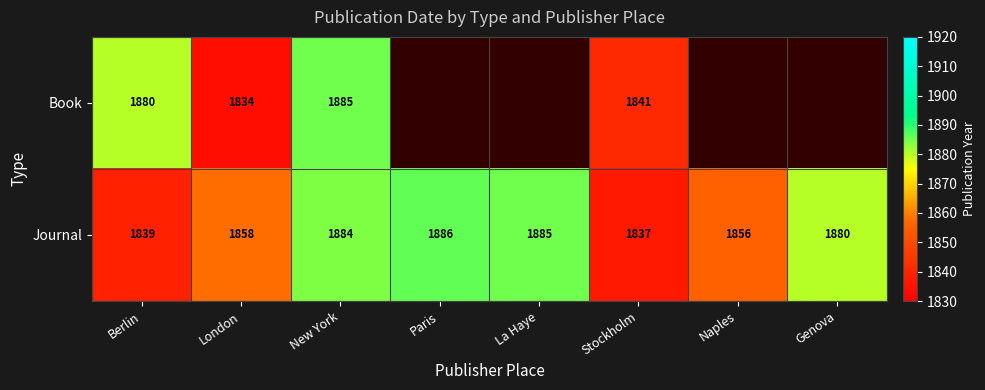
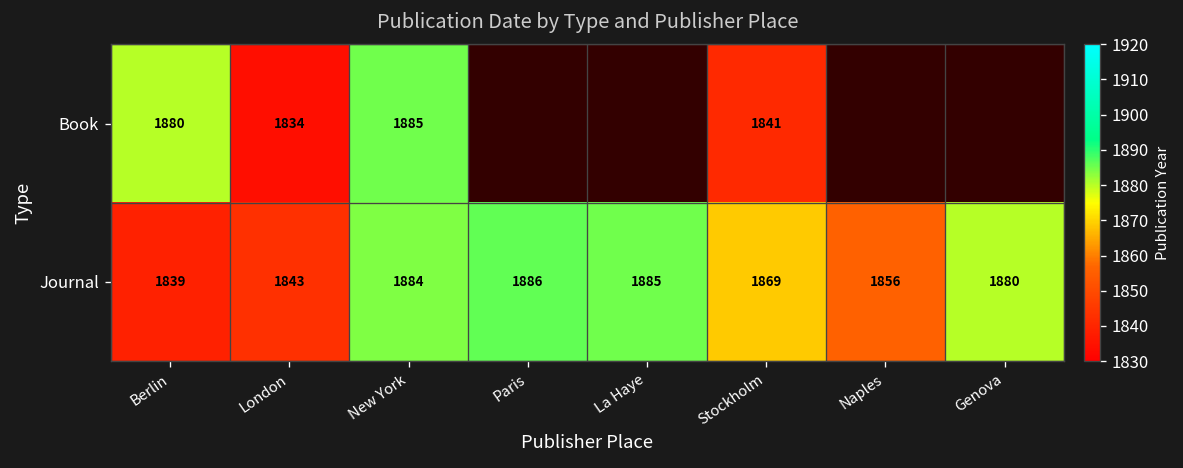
Journal, London: 1858 -> 1843
Journal, Stockholm: 1837 -> 1869
